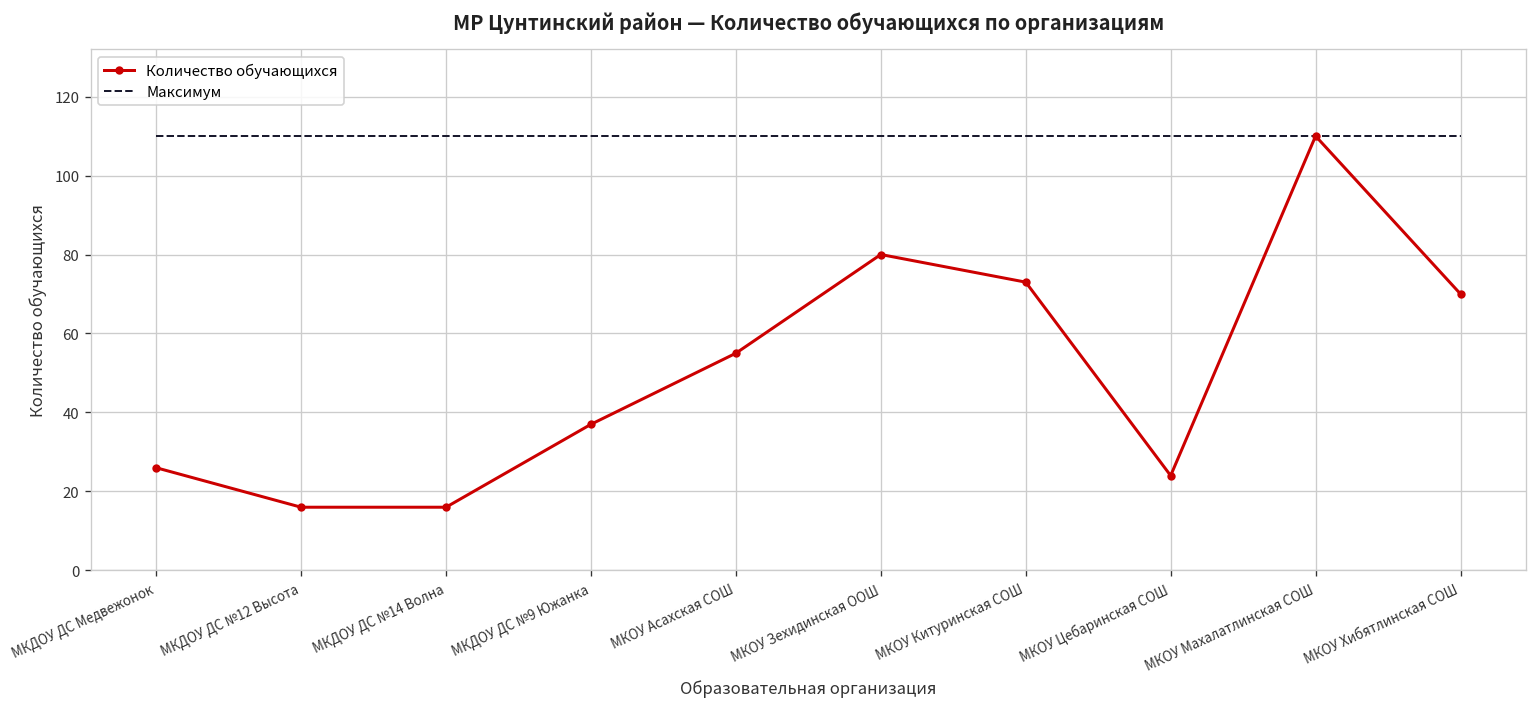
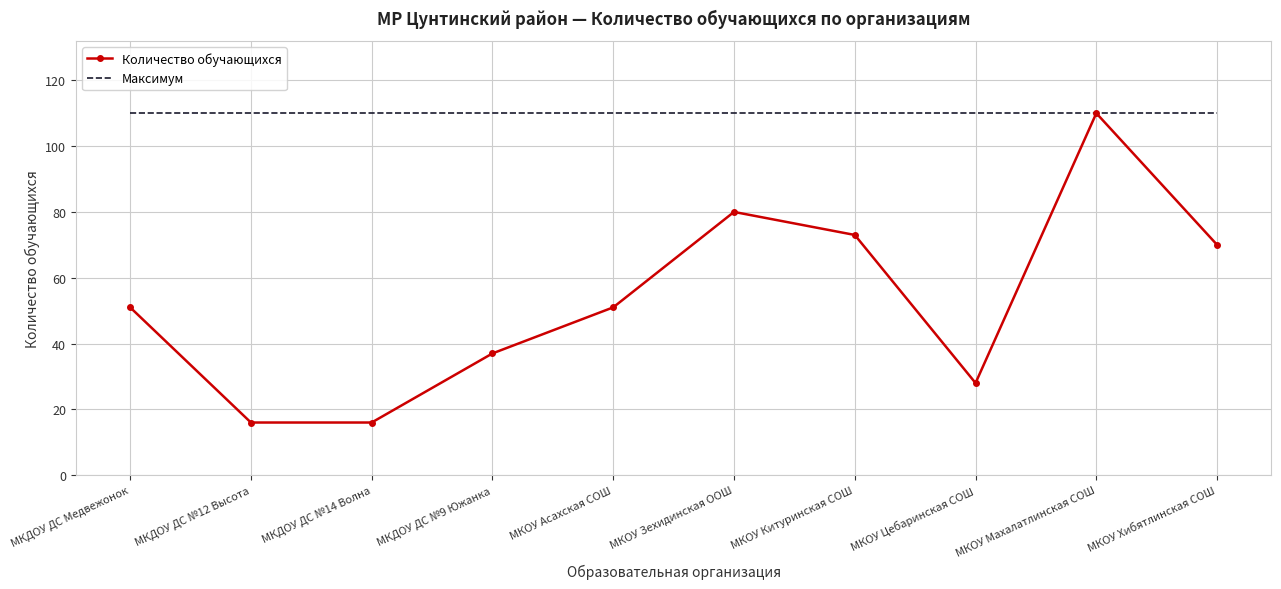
Количество обучающихся, МКДОУ ДС Медвежонок: 26 -> 51
Количество обучающихся, МКОУ Асахская СОШ: 55 -> 51
Количество обучающихся, МКОУ Цебаринская СОШ: 24 -> 28
